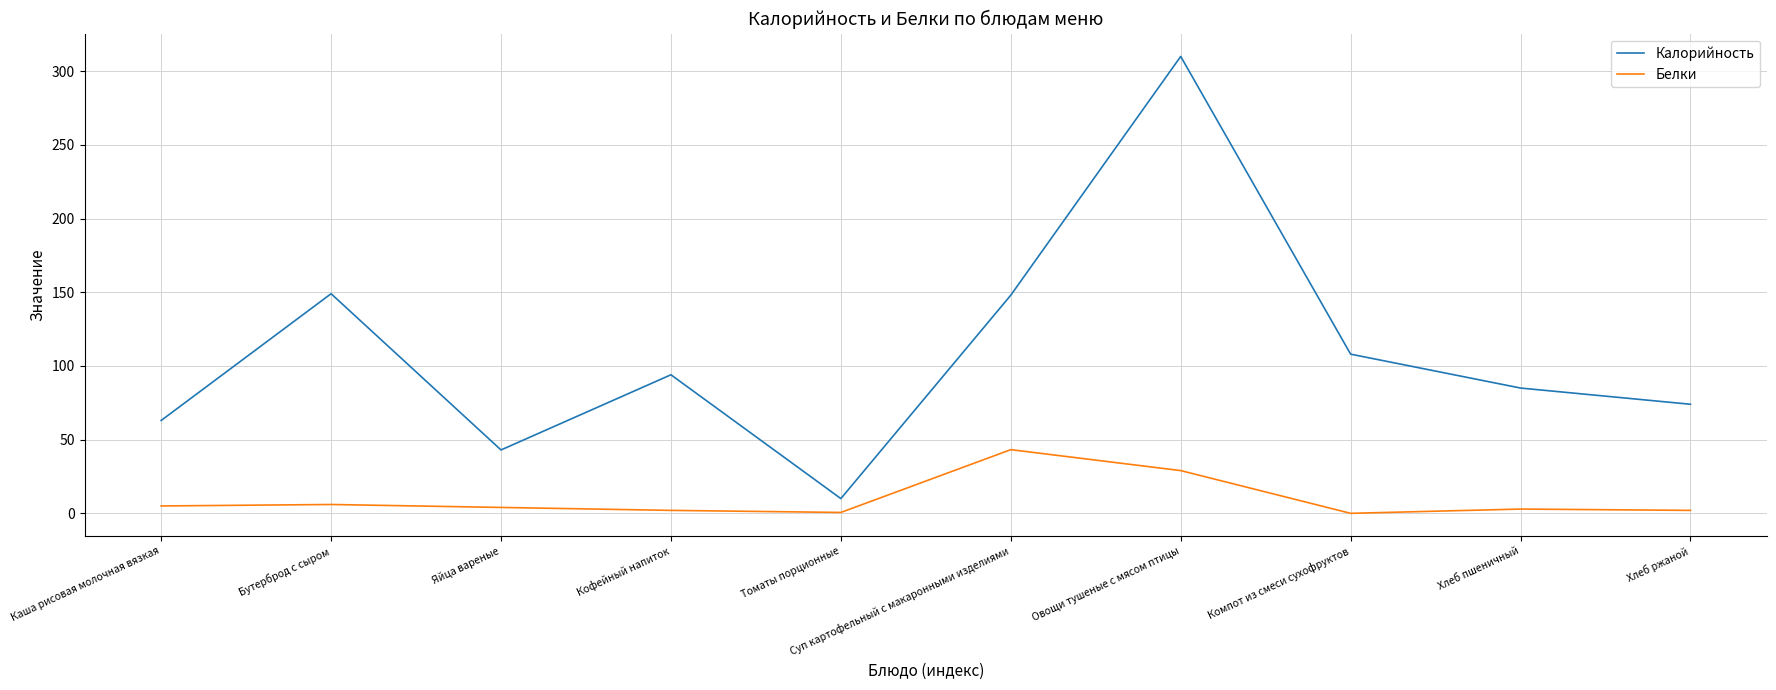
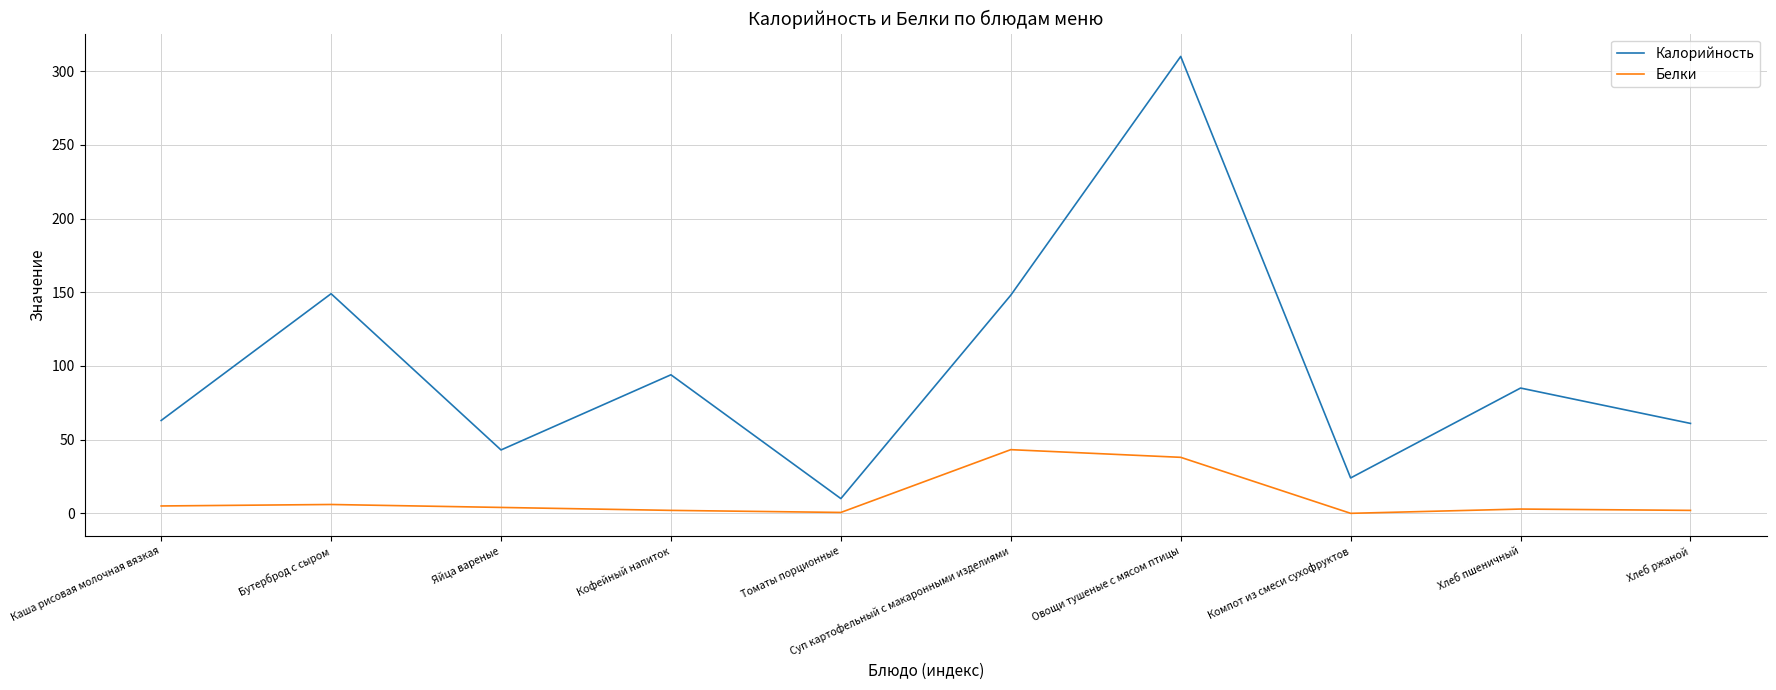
Белки, Овощи тушеные с мясом птицы: 29 -> 38
Калорийность, Компот из смеси сухофруктов: 108 -> 24
Калорийность, Хлеб ржаной: 74 -> 61
